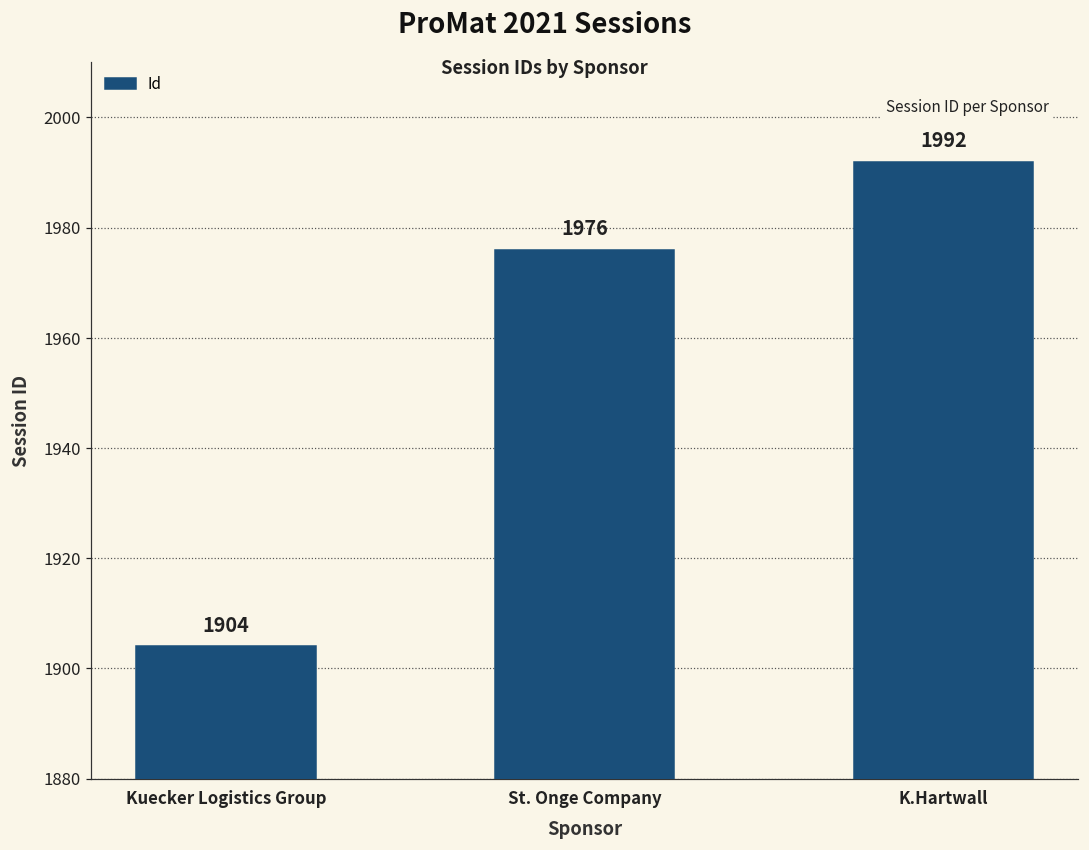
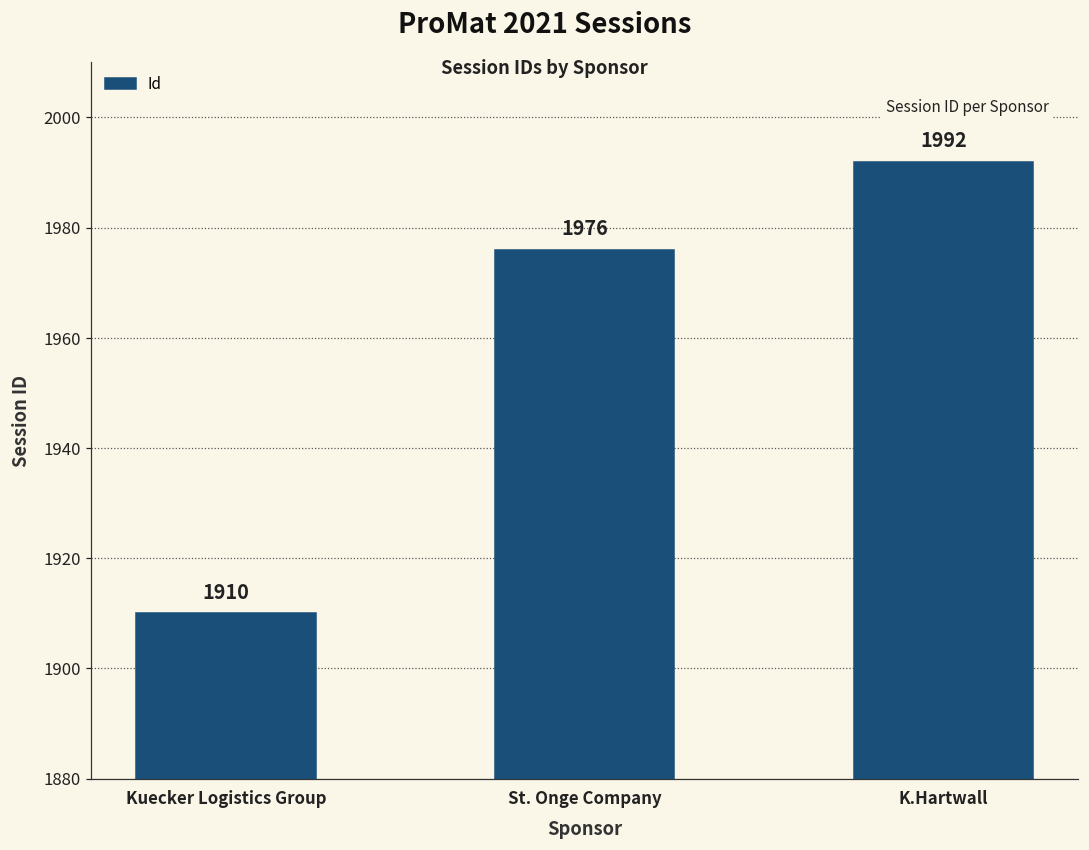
Kuecker Logistics Group: 1904 -> 1910
